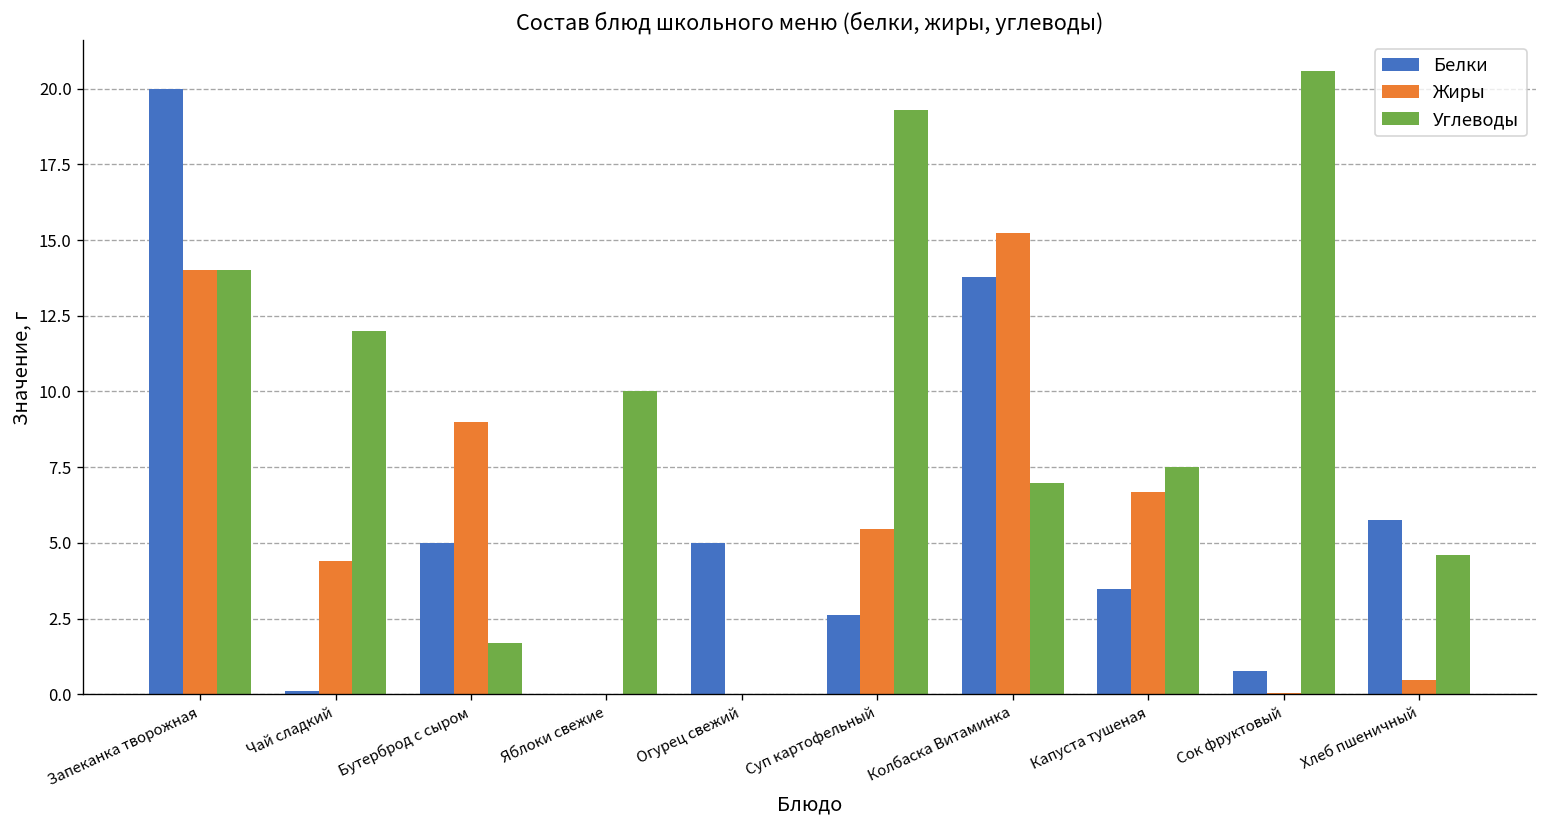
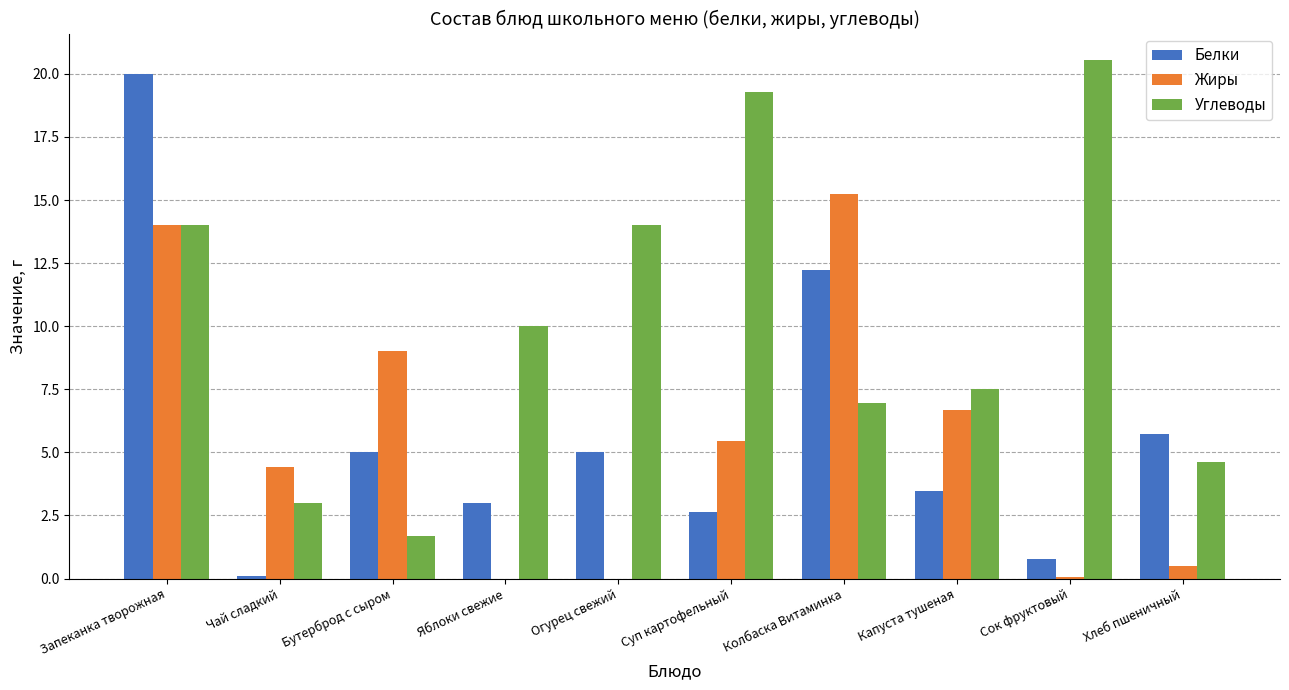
Углеводы, Чай сладкий: 12 -> 3
Белки, Яблоки свежие: 0 -> 3
Углеводы, Огурец свежий: 0 -> 14
Белки, Колбаска Витаминка: 13.8 -> 12.2
